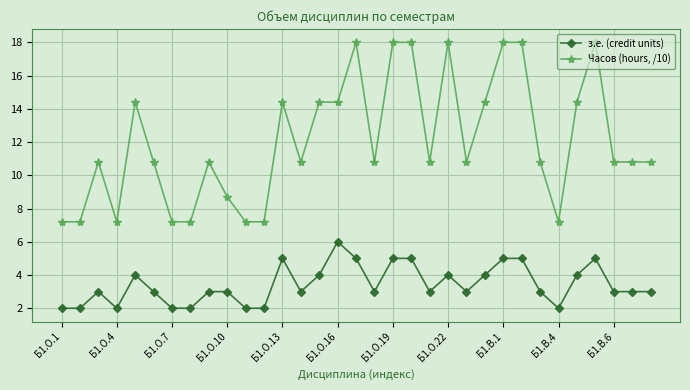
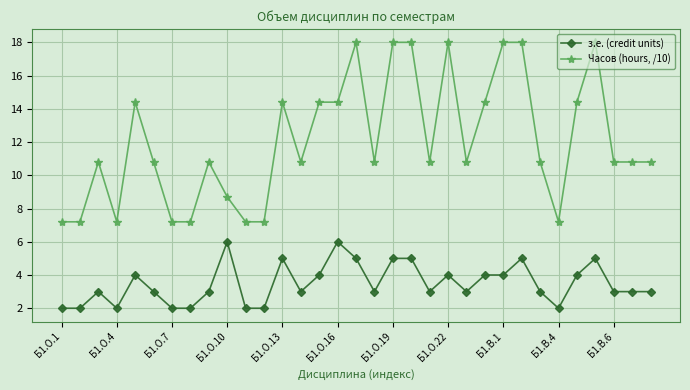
з.е. (credit units), Б1.О.10: 3 -> 6
з.е. (credit units), Б1.В.1: 5 -> 4
